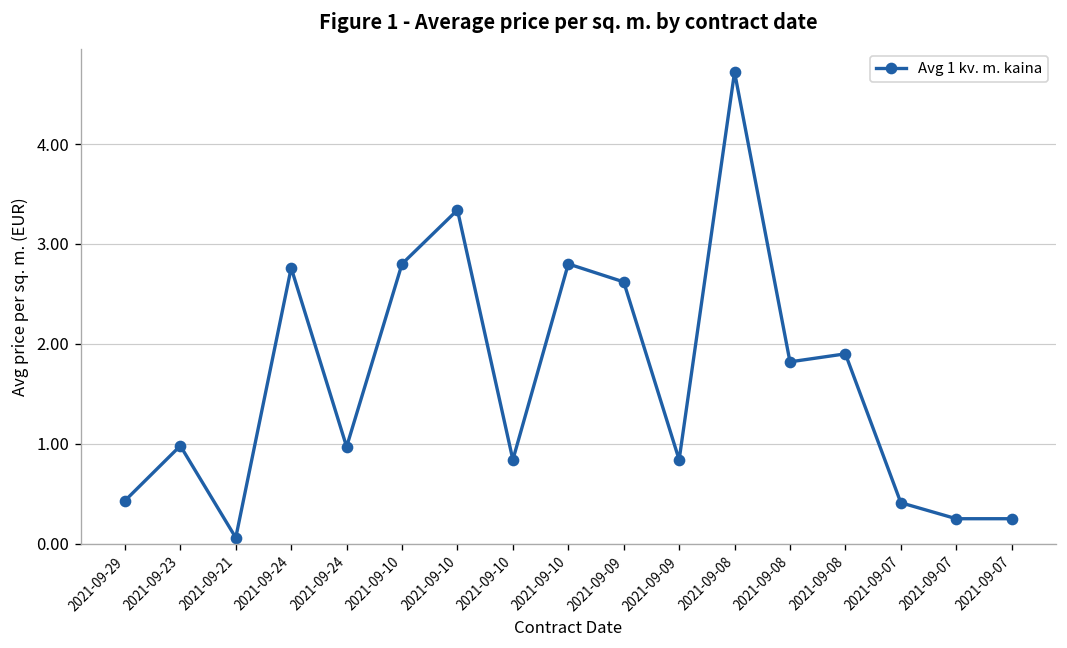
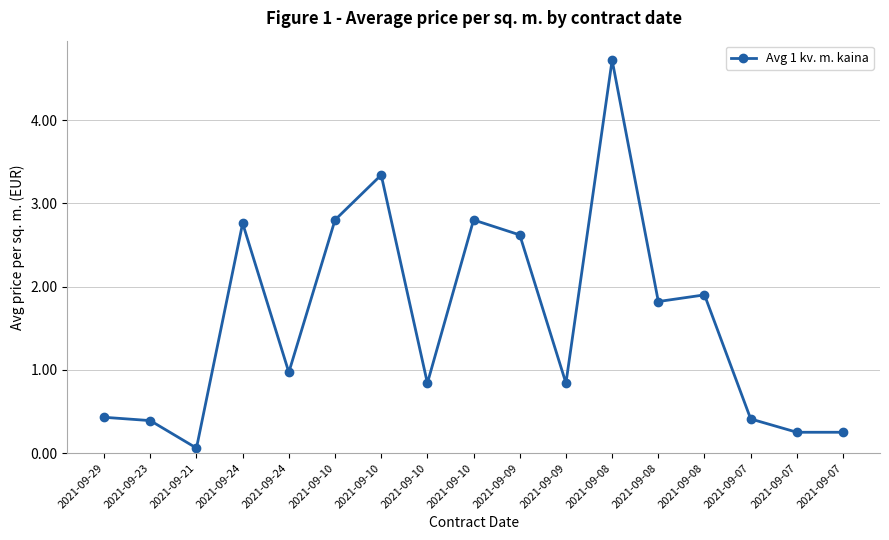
2021-09-23: 1.0 -> 0.4
